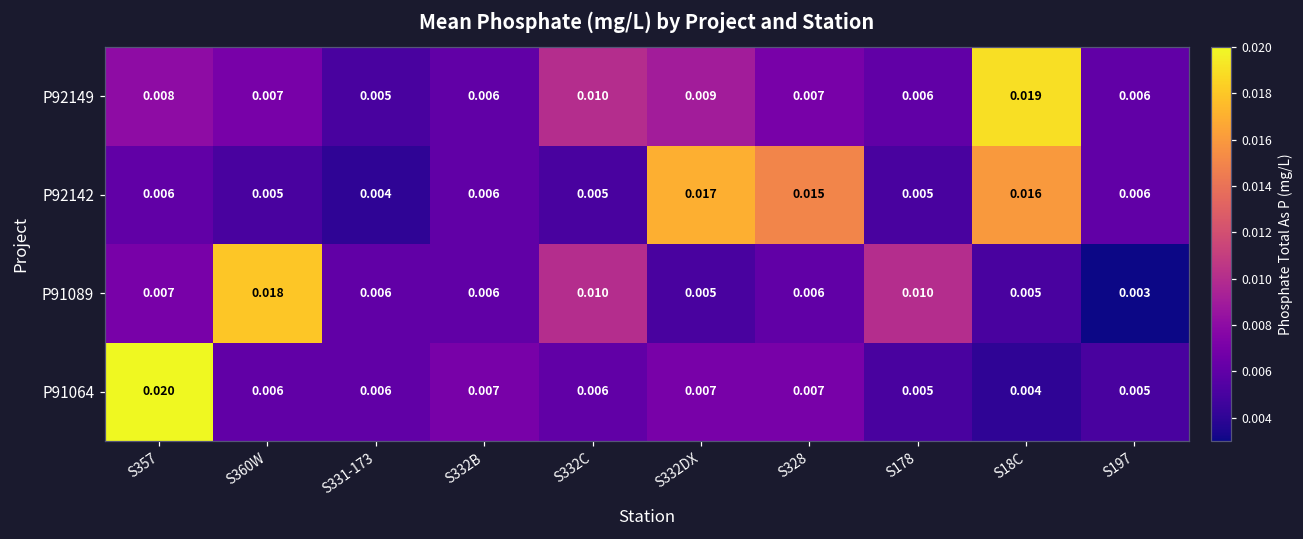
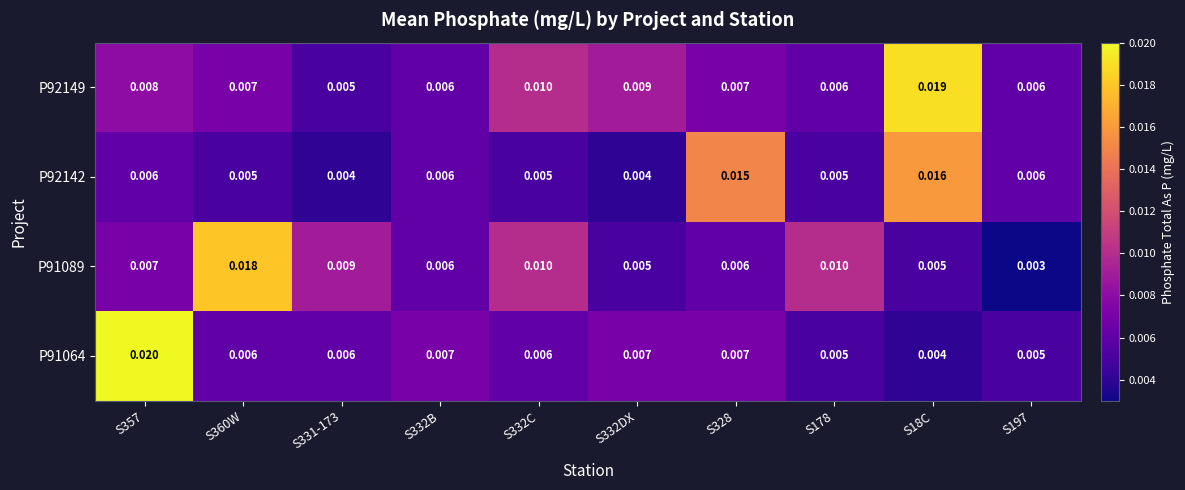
P92142, S332DX: 0.017 -> 0.004
P91089, S331-173: 0.006 -> 0.009
